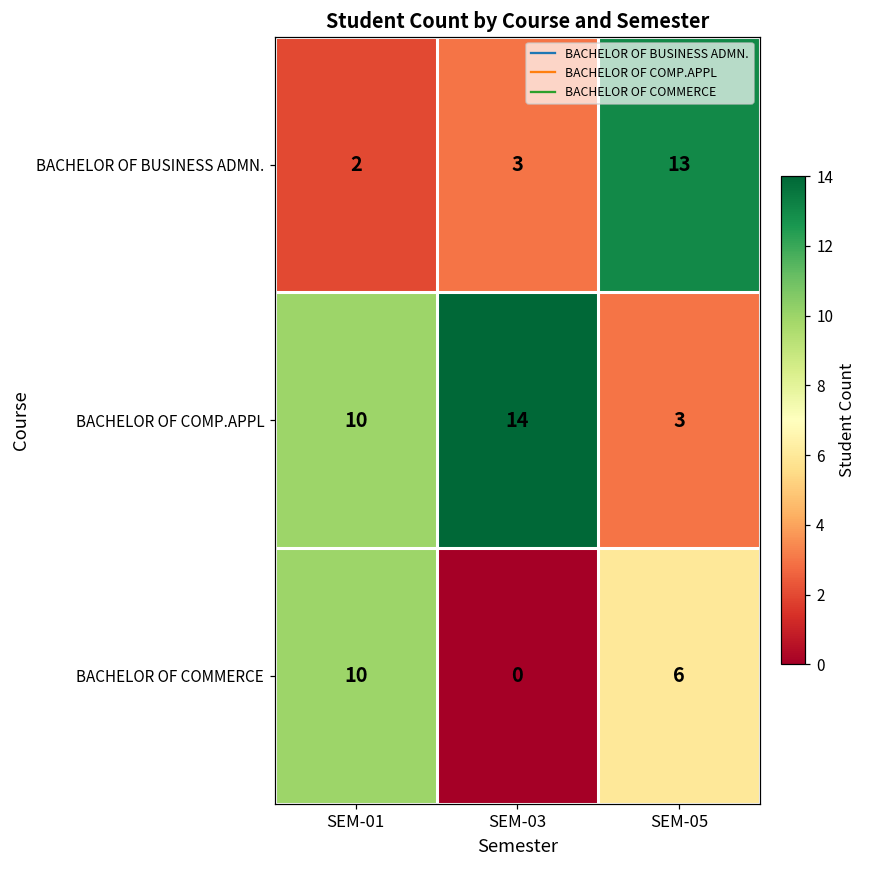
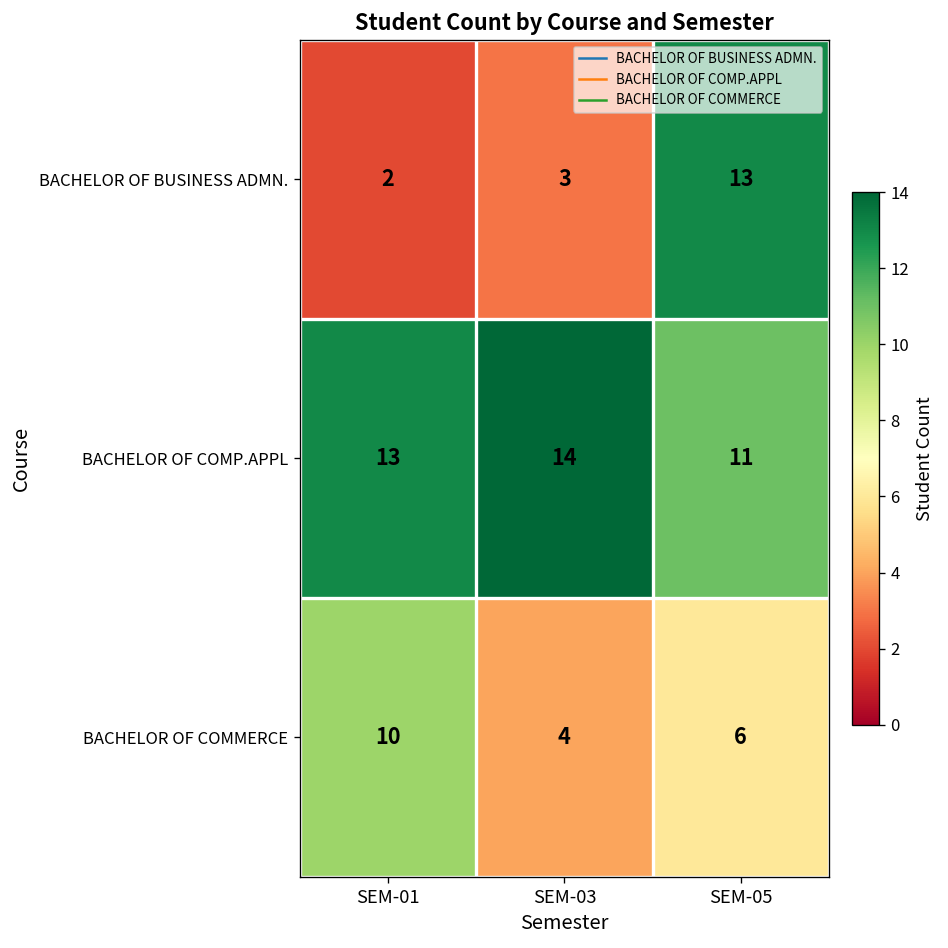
BACHELOR OF COMP.APPL, SEM-01: 10 -> 13
BACHELOR OF COMP.APPL, SEM-05: 3 -> 11
BACHELOR OF COMMERCE, SEM-03: 0 -> 4
